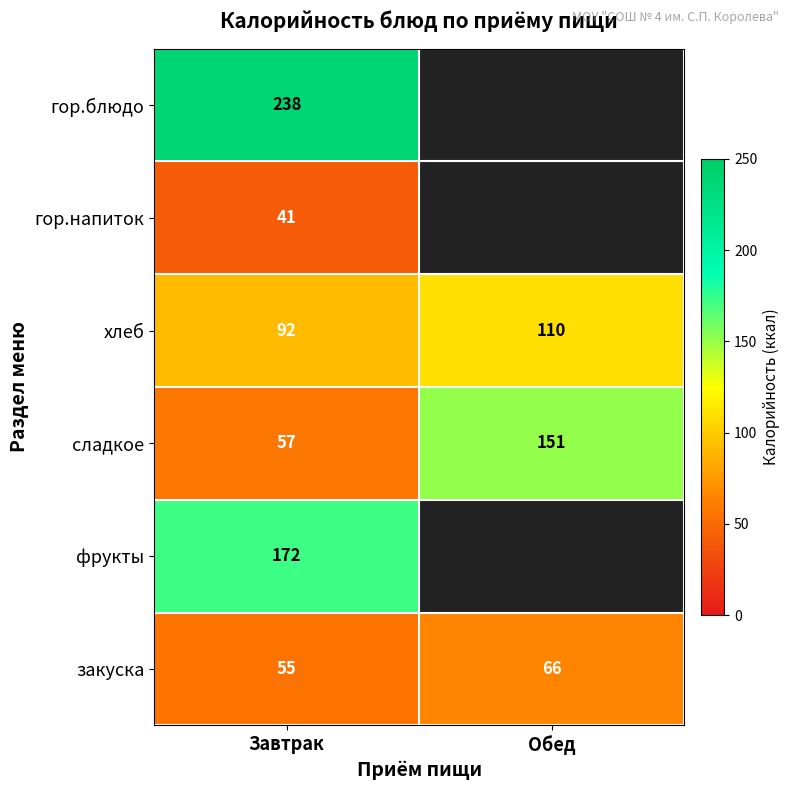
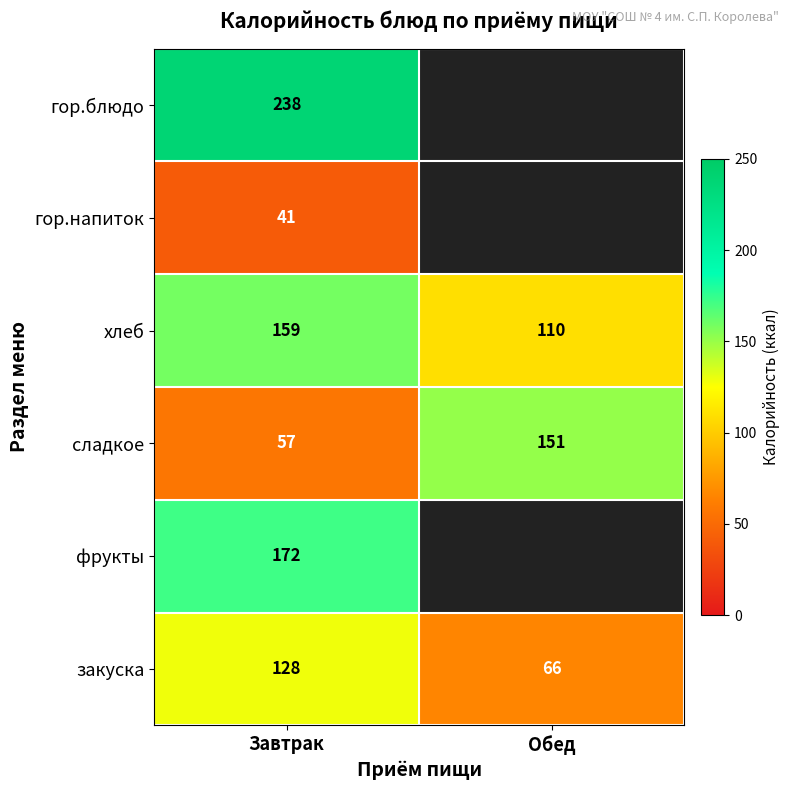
хлеб, Завтрак: 92 -> 159
закуска, Завтрак: 55 -> 128
